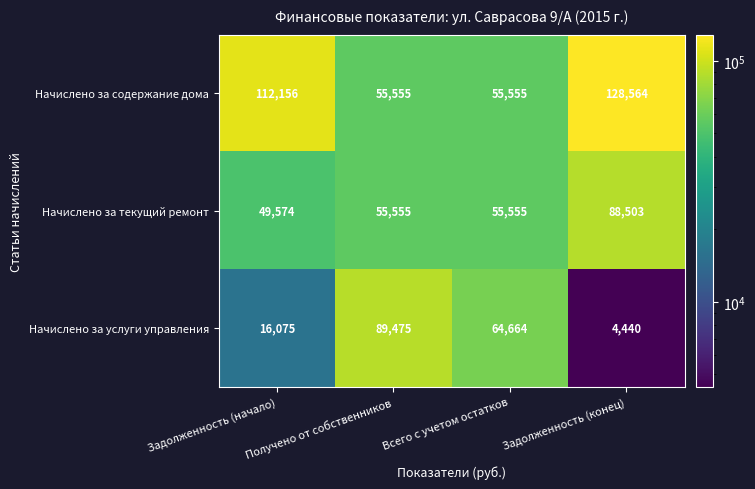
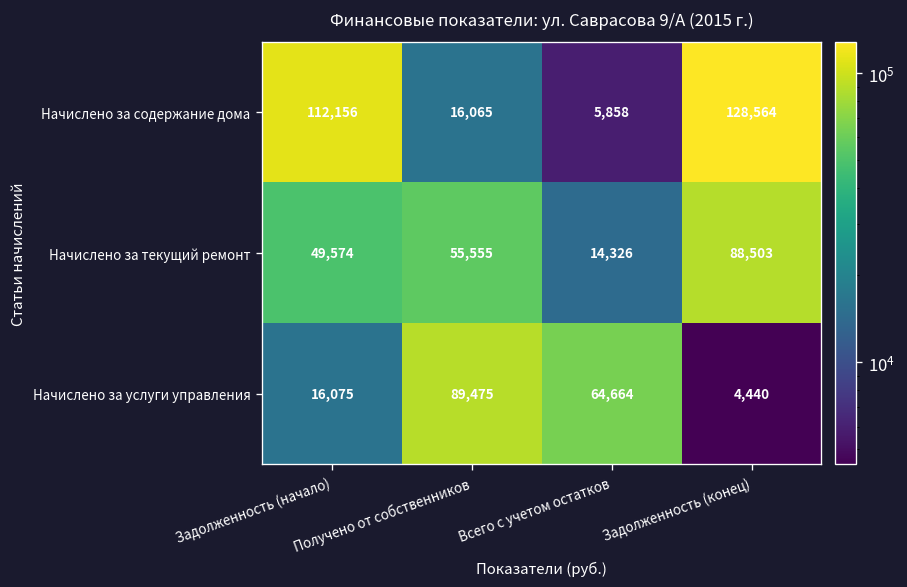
Начислено за содержание дома, Получено от собственников: 55,555 -> 16,065
Начислено за содержание дома, Всего с учетом остатков: 55,555 -> 5,858
Начислено за текущий ремонт, Всего с учетом остатков: 55,555 -> 14,326
